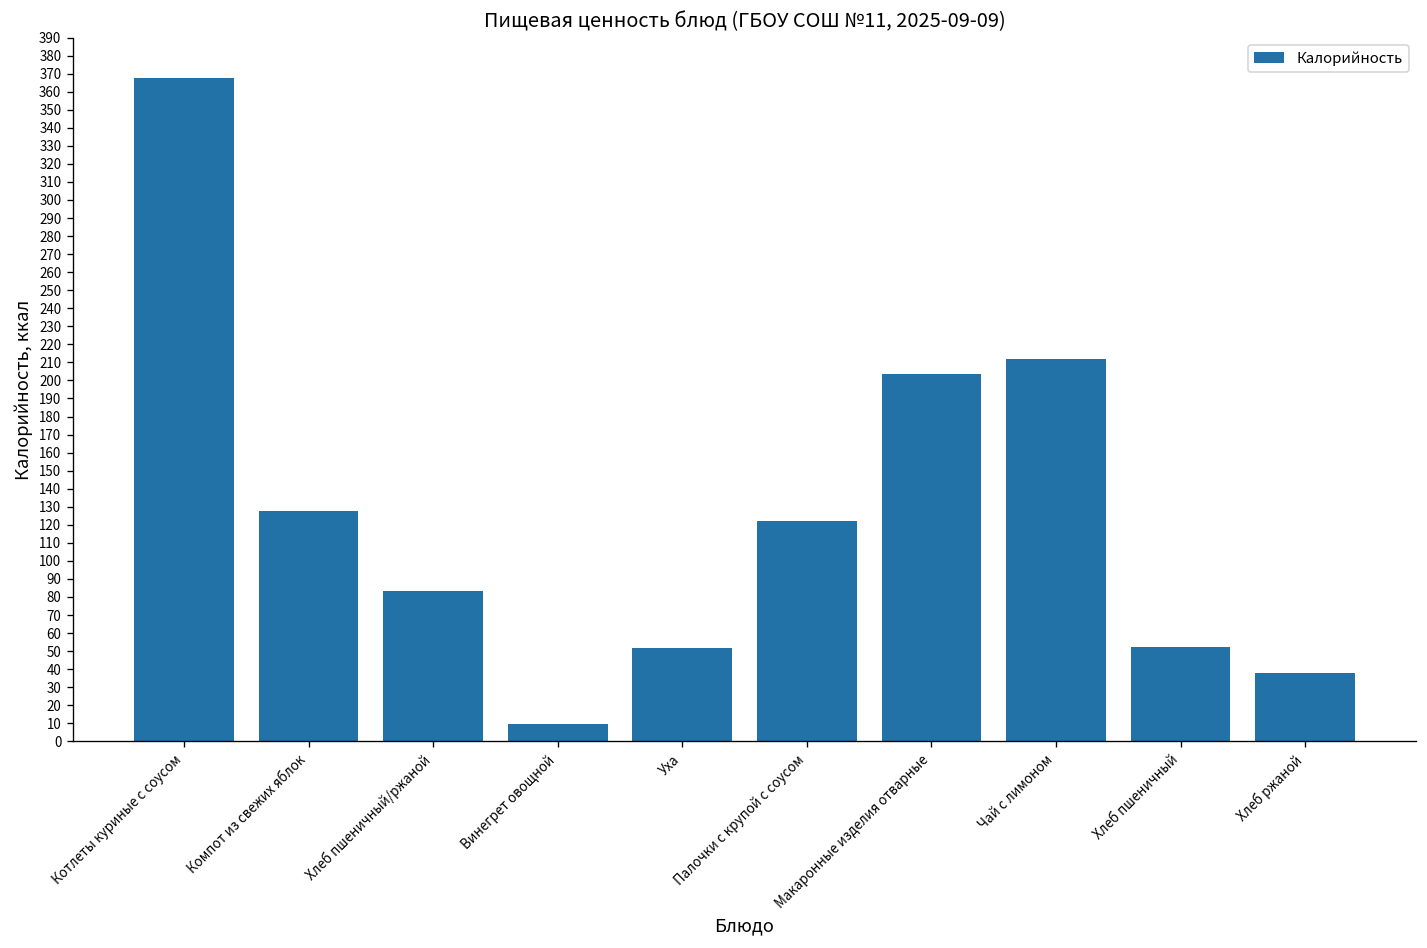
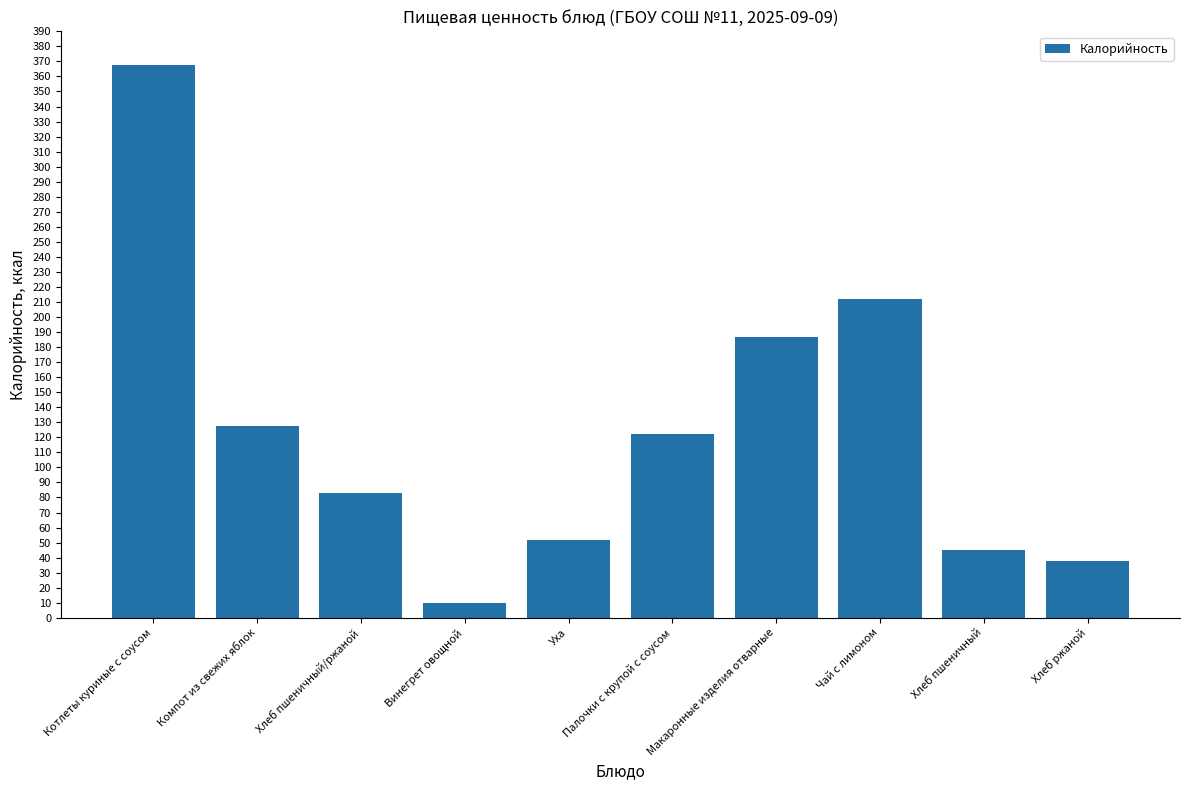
Макаронные изделия отварные: 204 -> 187
Хлеб пшеничный: 52 -> 45
